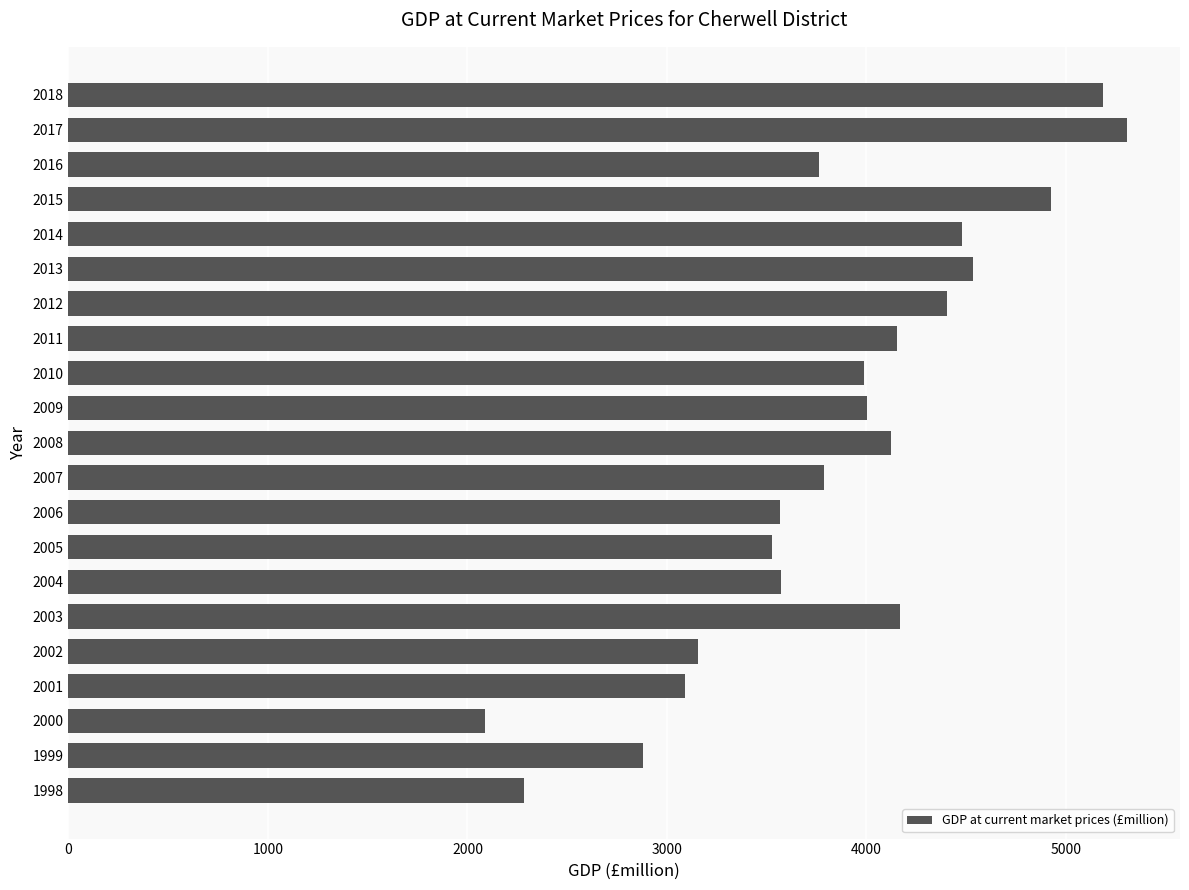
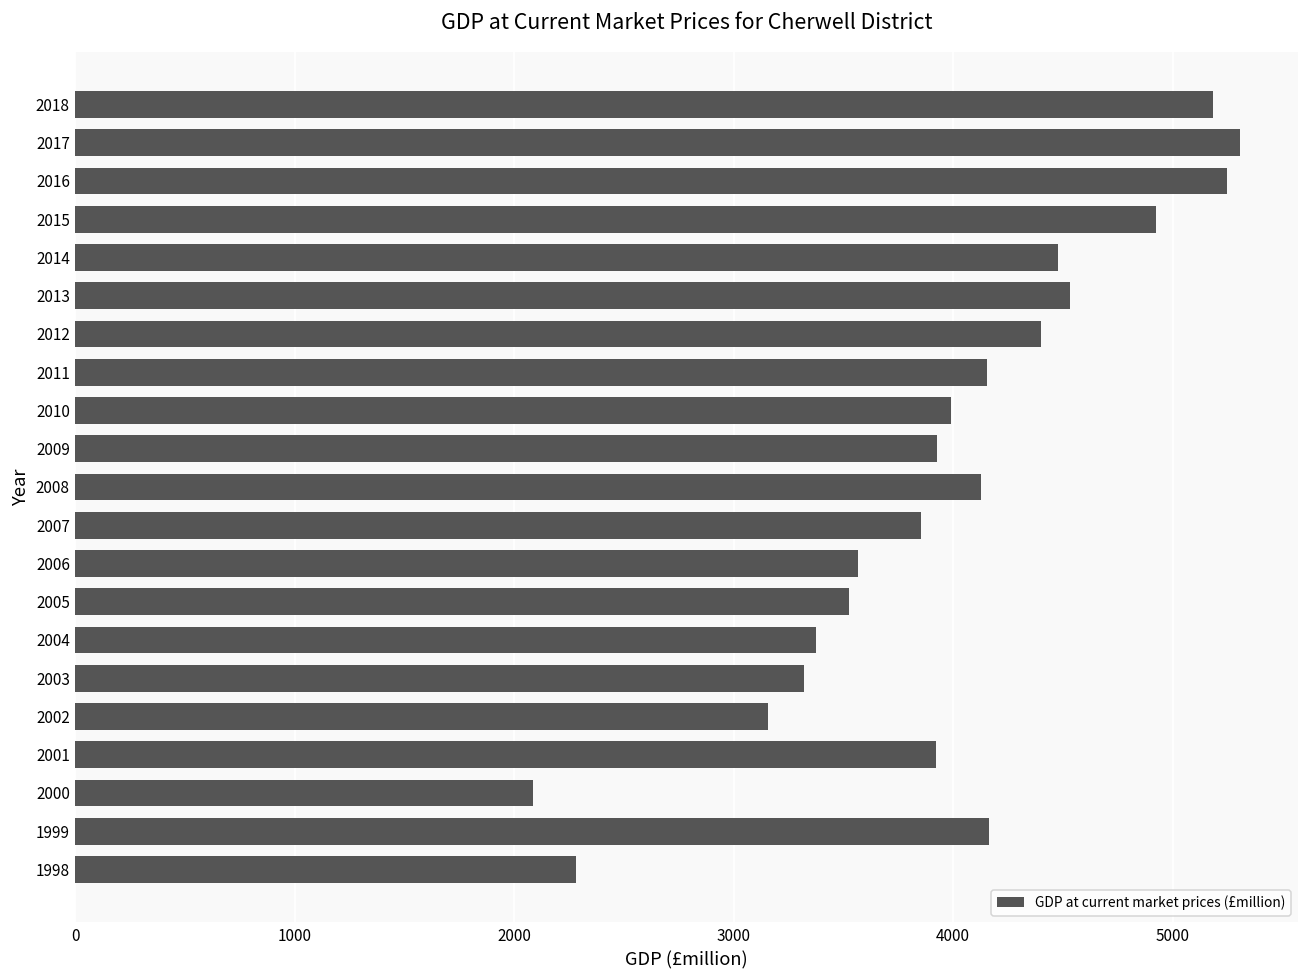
2016: 3760 -> 5250
2009: 4000 -> 3930
2007: 3790 -> 3860
2004: 3570 -> 3380
2003: 4170 -> 3320
2001: 3090 -> 3920
1999: 2880 -> 4160
